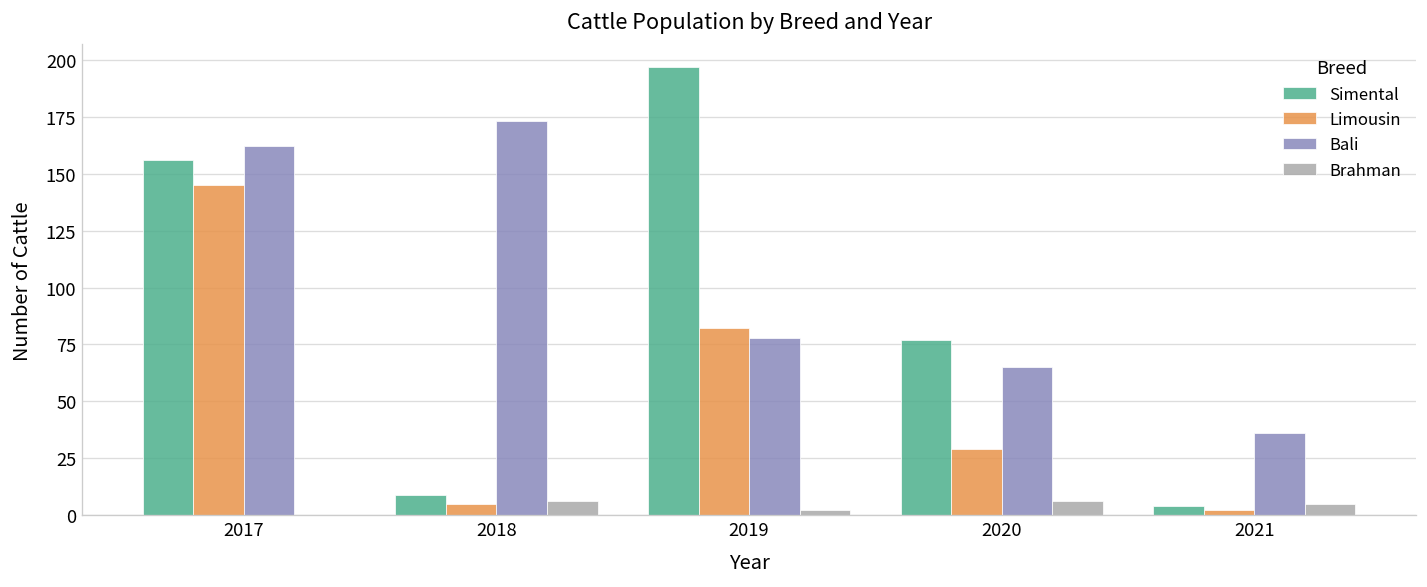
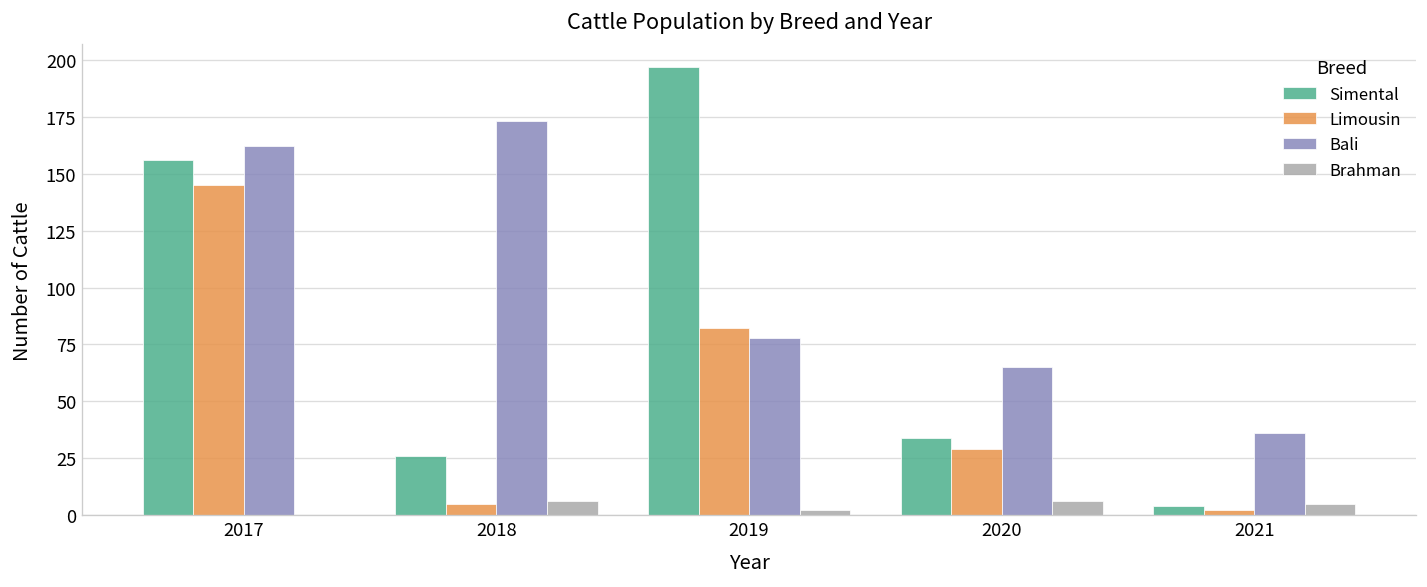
Simental, 2018: 9 -> 26
Simental, 2020: 77 -> 34
